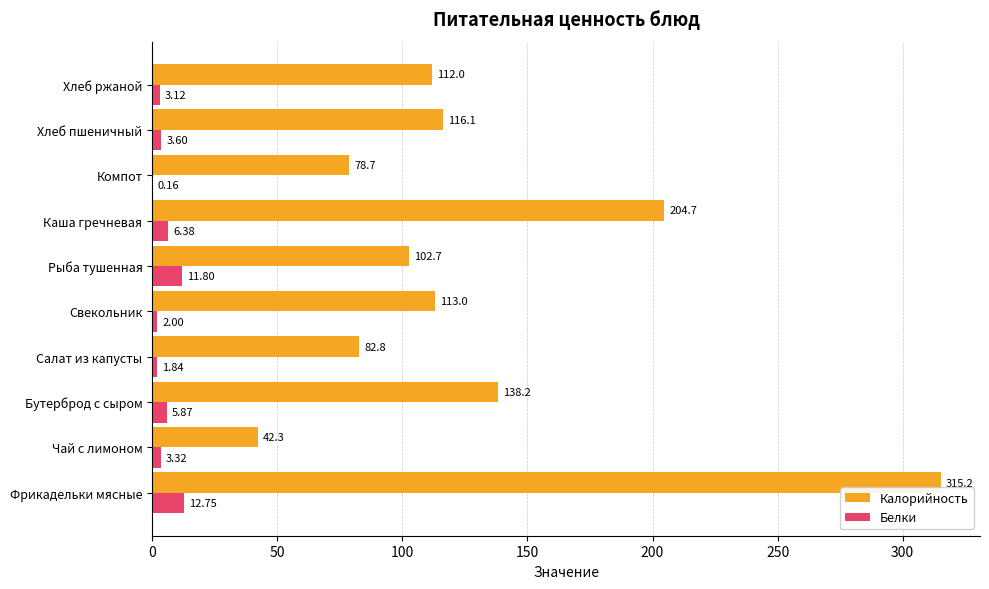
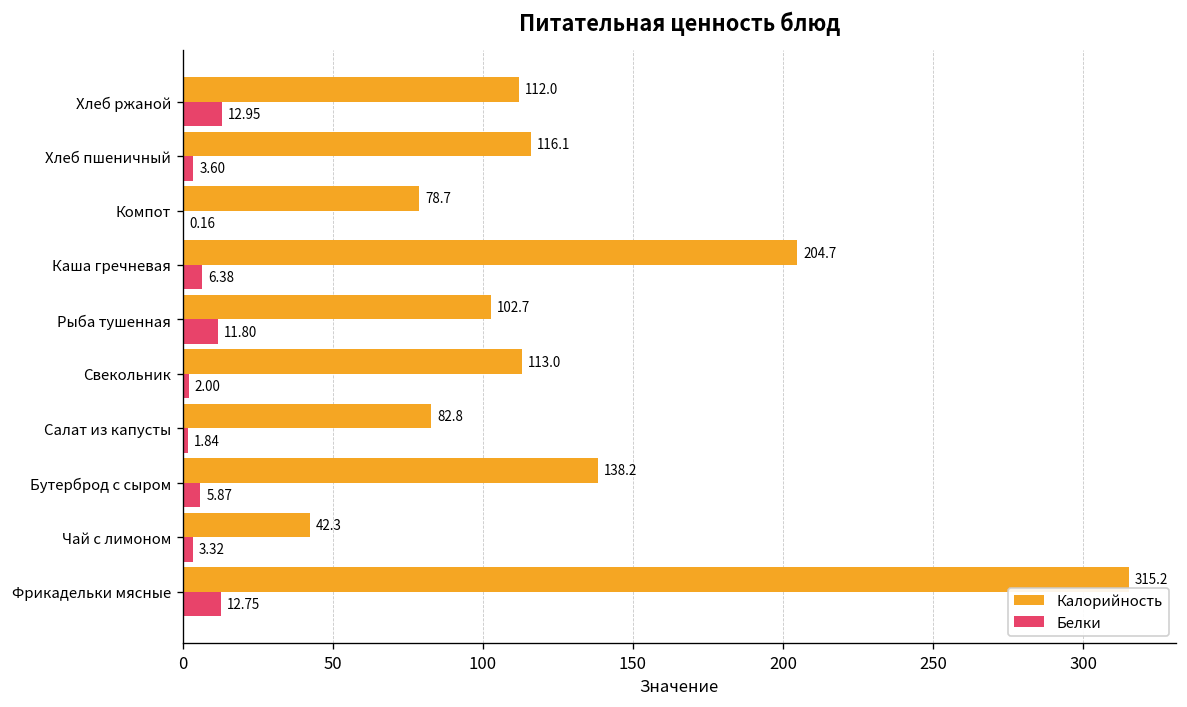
Белки, Хлеб ржаной: 3.12 -> 12.95
